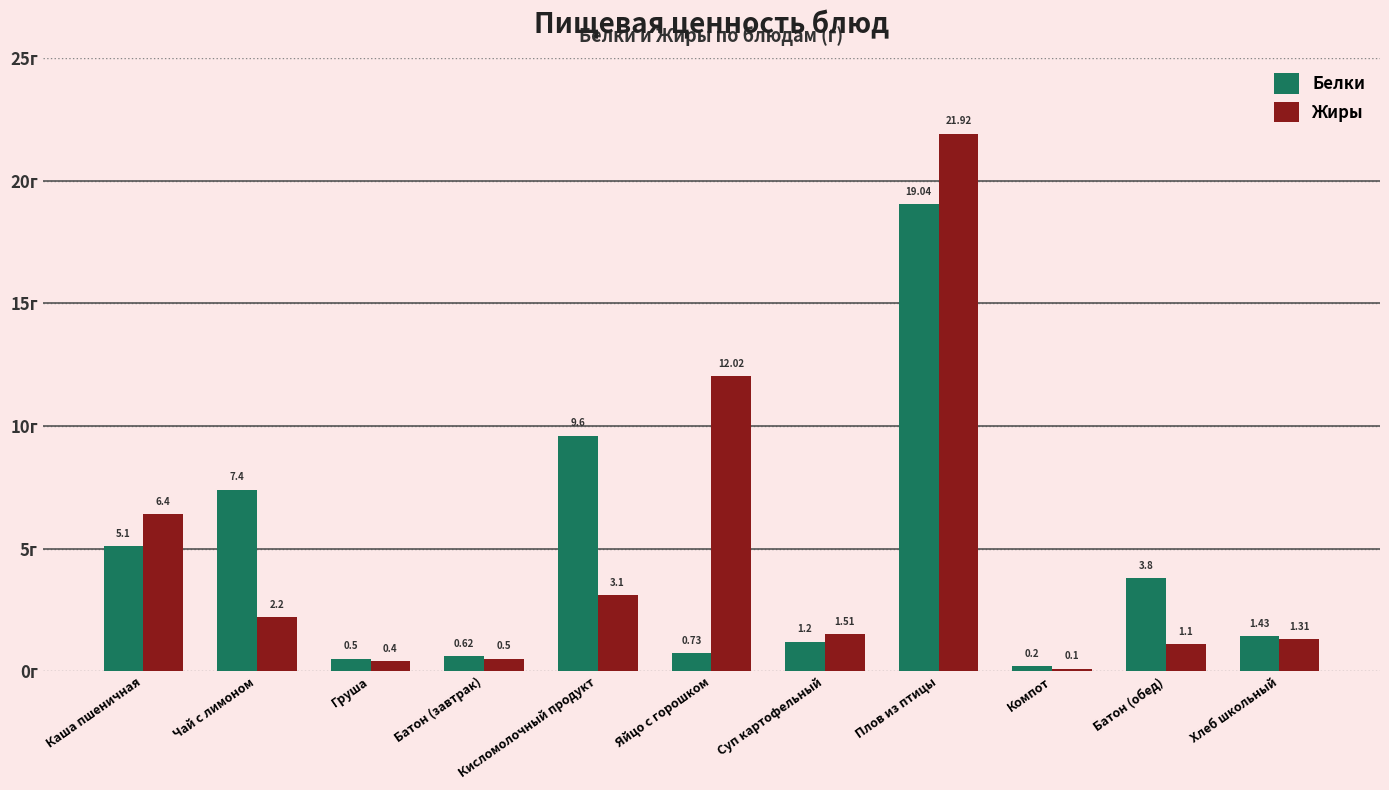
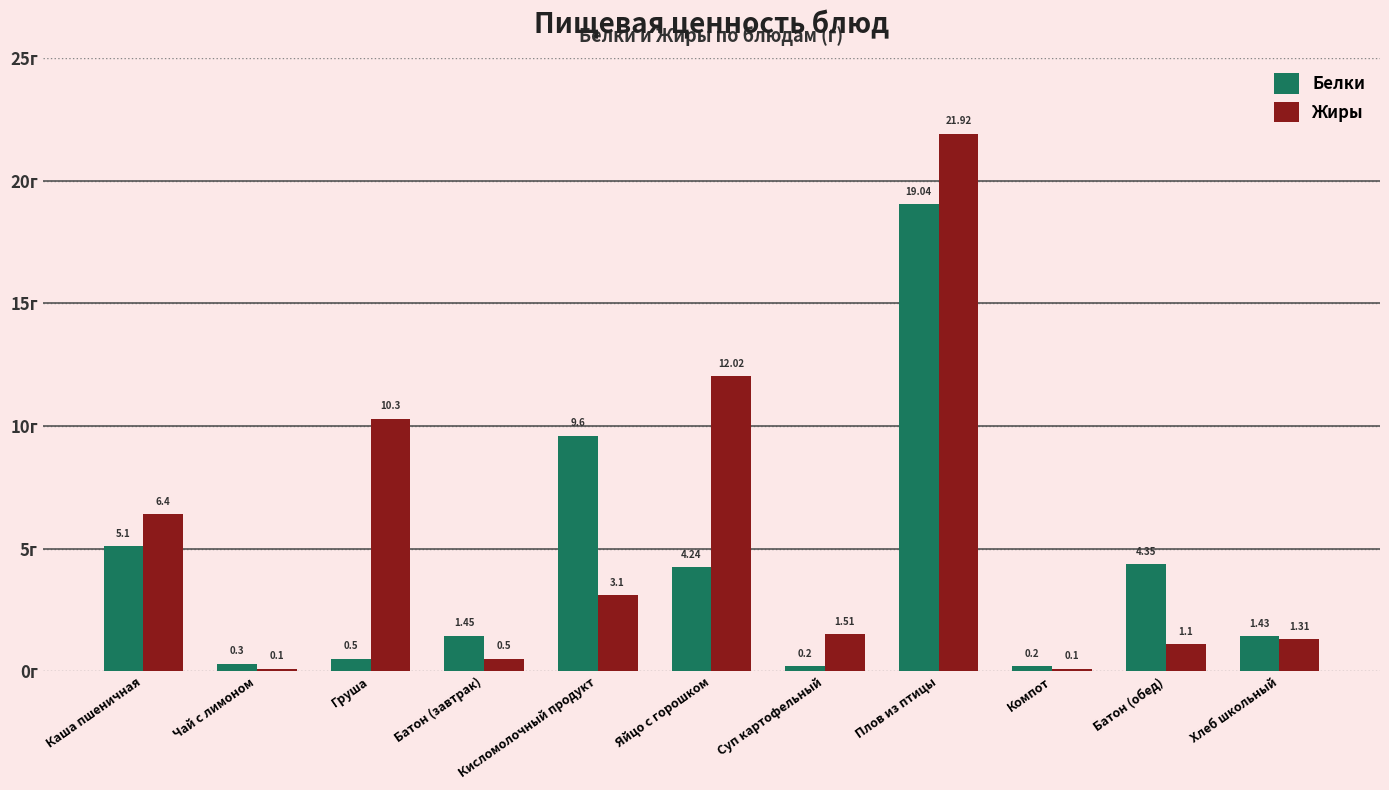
Белки, Чай с лимоном: 7.4 -> 0.3
Жиры, Чай с лимоном: 2.2 -> 0.1
Жиры, Груша: 0.4 -> 10.3
Белки, Батон (завтрак): 0.62 -> 1.45
Белки, Яйцо с горошком: 0.73 -> 4.24
Белки, Суп картофельный: 1.2 -> 0.2
Белки, Батон (обед): 3.8 -> 4.35
